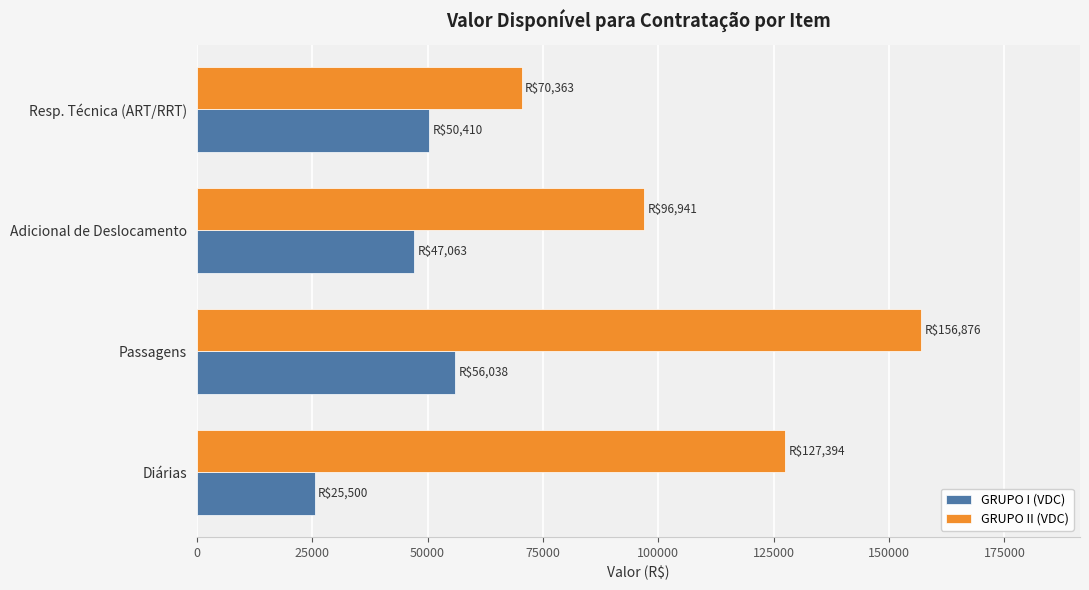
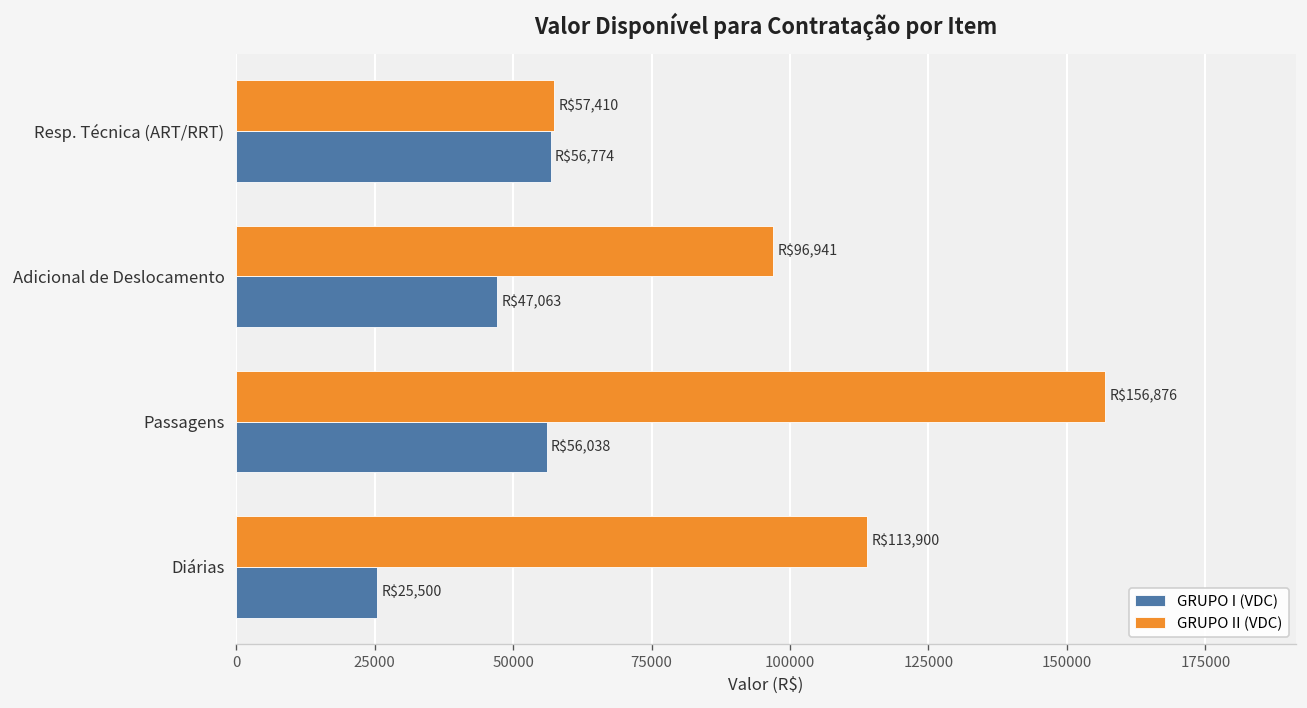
GRUPO II (VDC), Resp. Técnica (ART/RRT): $70,363 -> $57,410
GRUPO I (VDC), Resp. Técnica (ART/RRT): $50,410 -> $56,774
GRUPO II (VDC), Diárias: $127,394 -> $113,900
